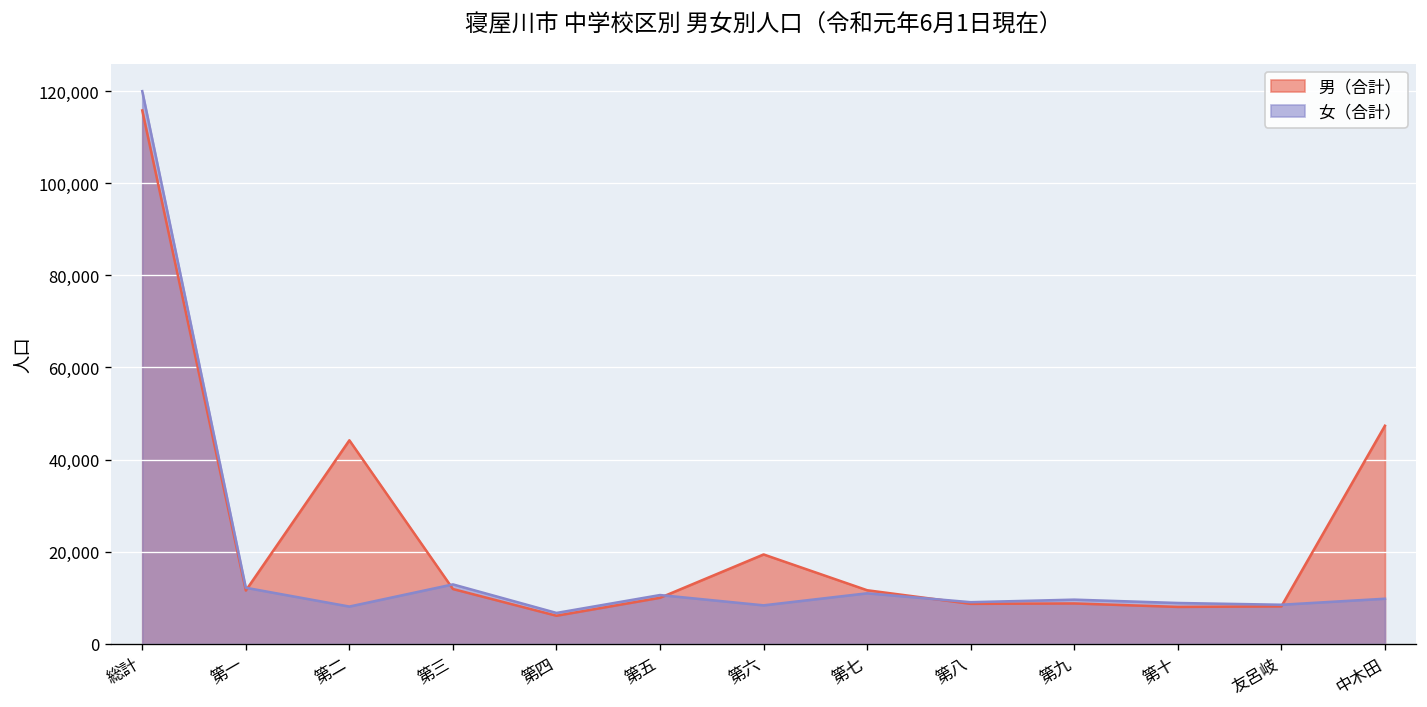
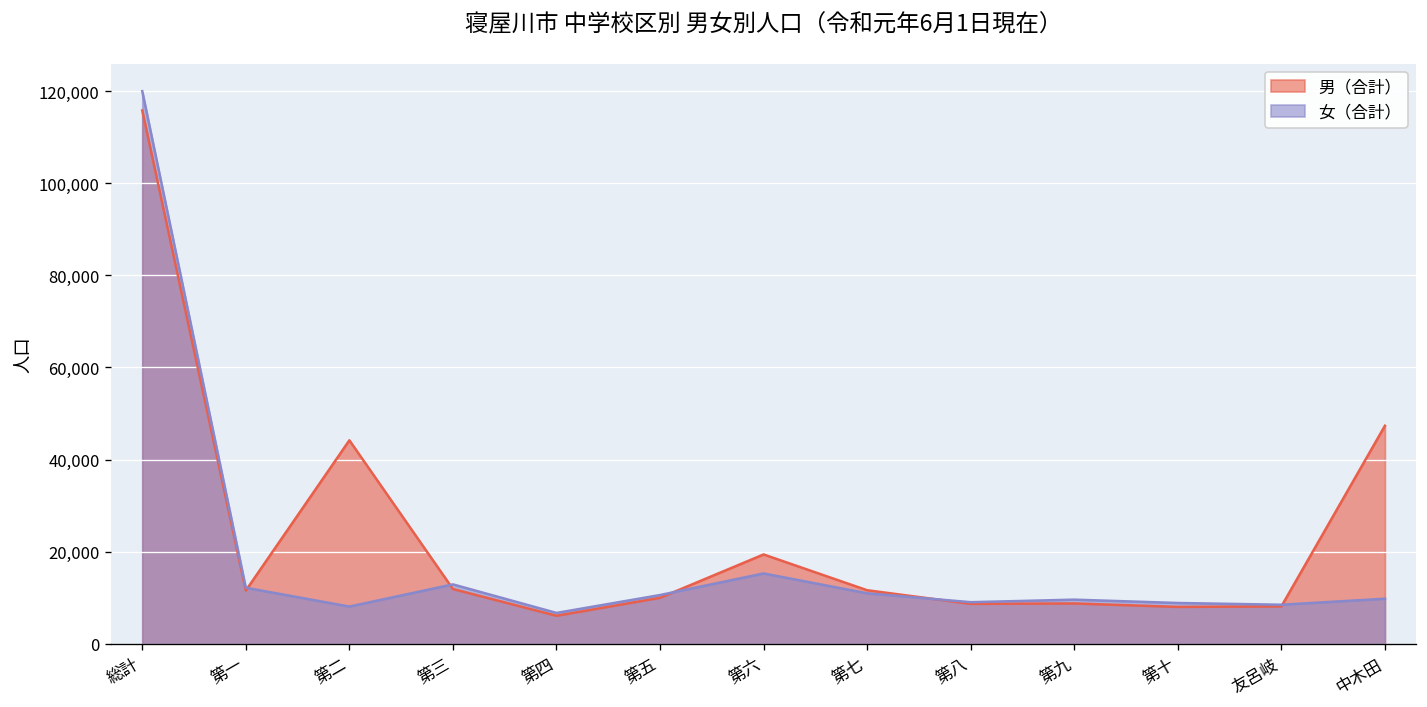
女（合計）, 第六: 8,000 -> 15,000
